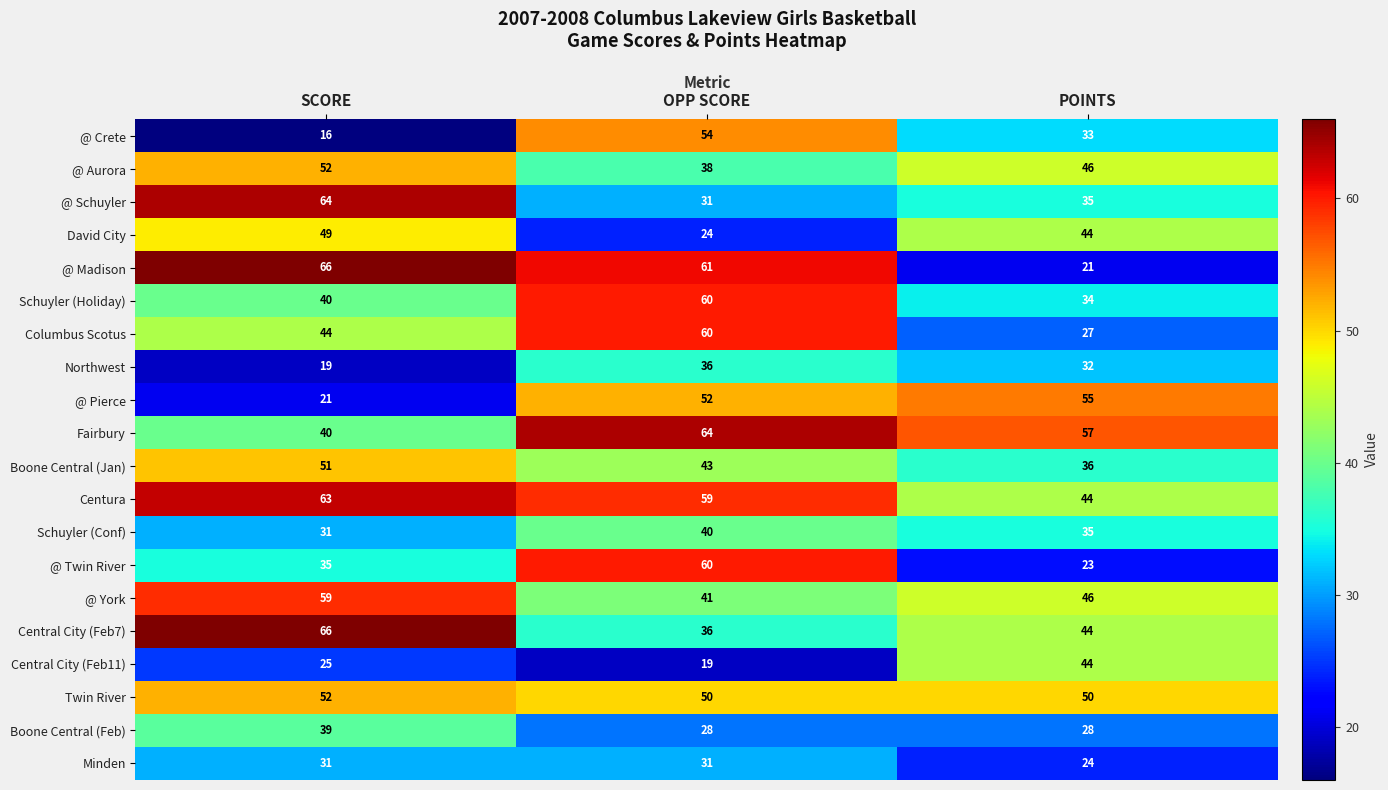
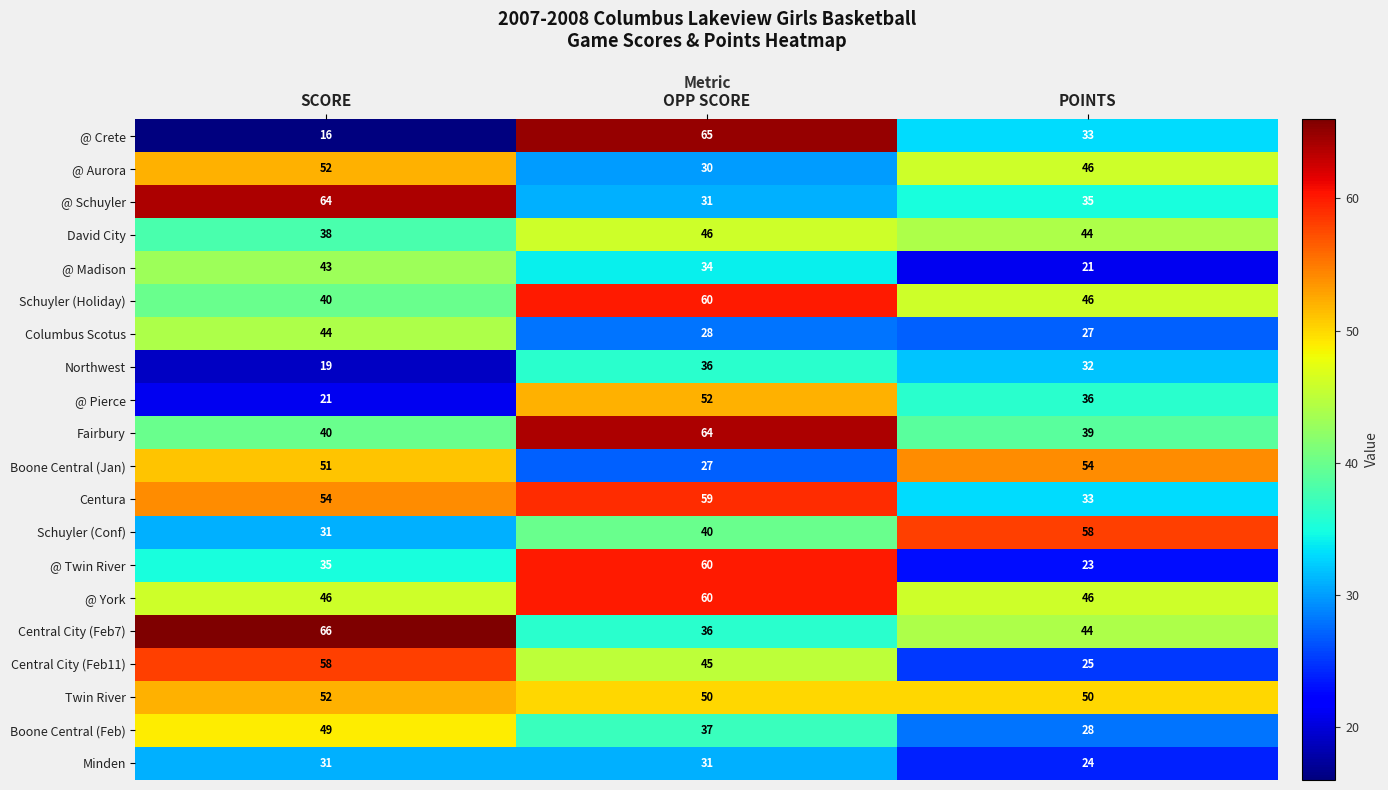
@ Crete, OPP SCORE: 54 -> 65
@ Aurora, OPP SCORE: 38 -> 30
David City, SCORE: 49 -> 38
David City, OPP SCORE: 24 -> 46
@ Madison, SCORE: 66 -> 43
@ Madison, OPP SCORE: 61 -> 34
Schuyler (Holiday), POINTS: 34 -> 46
Columbus Scotus, OPP SCORE: 60 -> 28
@ Pierce, POINTS: 55 -> 36
Fairbury, POINTS: 57 -> 39
Boone Central (Jan), OPP SCORE: 43 -> 27
Boone Central (Jan), POINTS: 36 -> 54
Centura, SCORE: 63 -> 54
Centura, POINTS: 44 -> 33
Schuyler (Conf), POINTS: 35 -> 58
@ York, SCORE: 59 -> 46
@ York, OPP SCORE: 41 -> 60
Central City (Feb11), SCORE: 25 -> 58
Central City (Feb11), OPP SCORE: 19 -> 45
Central City (Feb11), POINTS: 44 -> 25
Boone Central (Feb), SCORE: 39 -> 49
Boone Central (Feb), OPP SCORE: 28 -> 37
